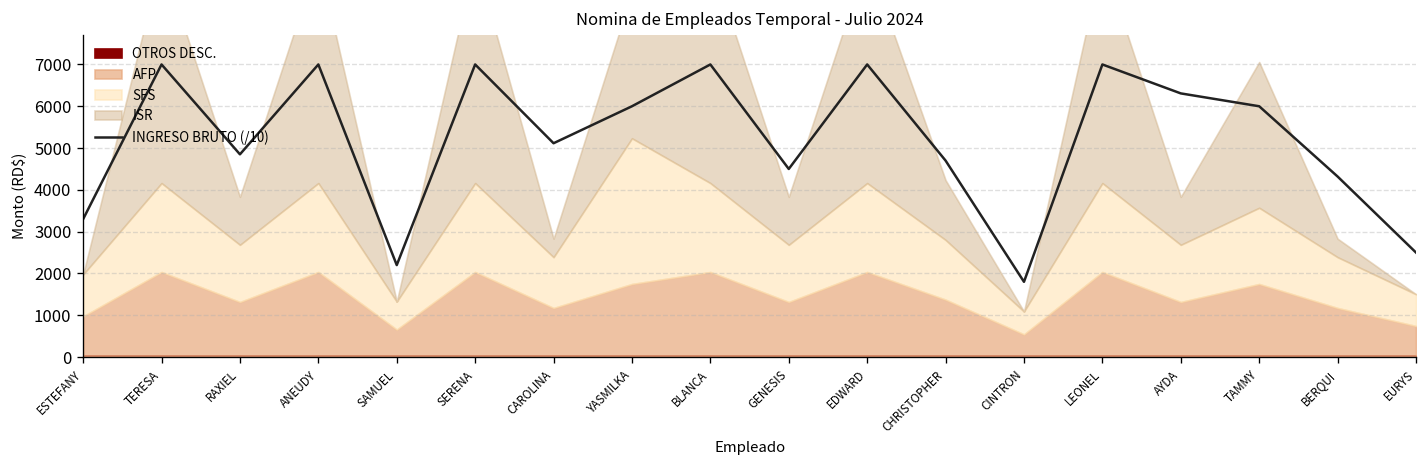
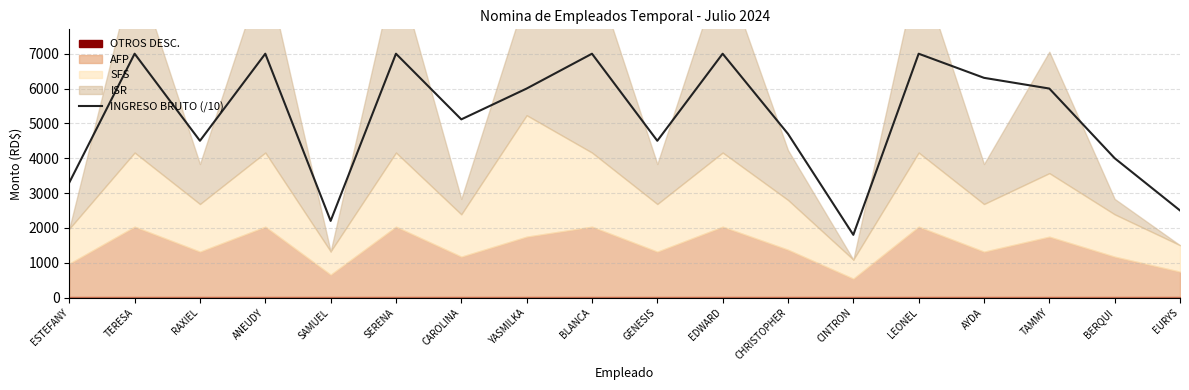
INGRESO BRUTO (/10), RAXIEL: 4800 -> 4500
INGRESO BRUTO (/10), BERQUI: 4300 -> 4000
